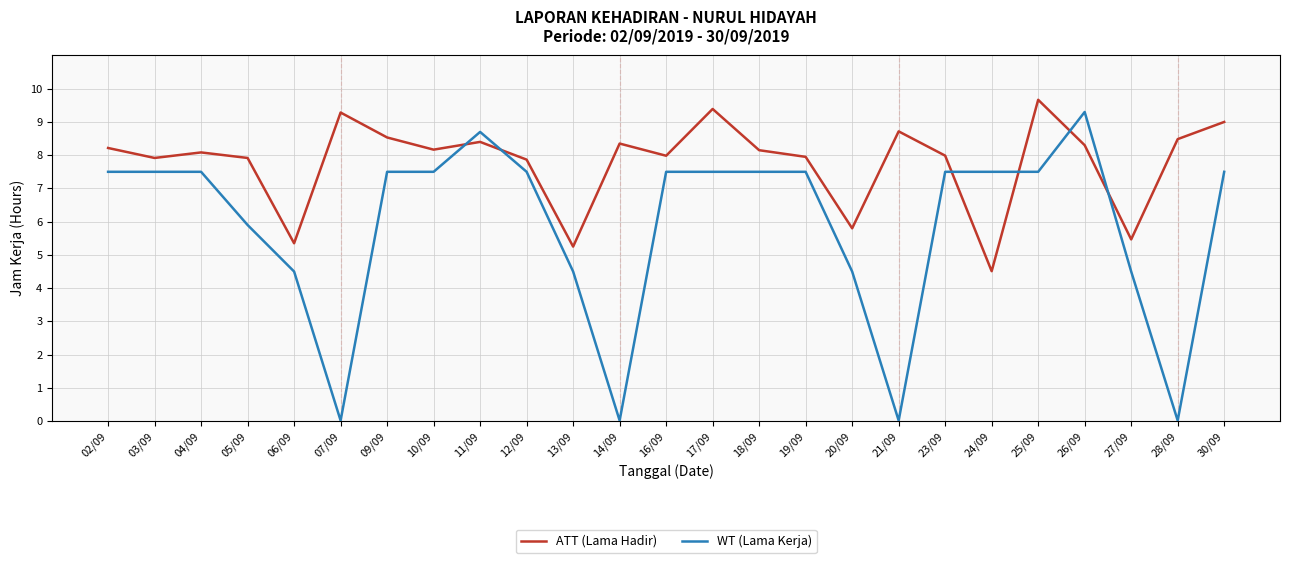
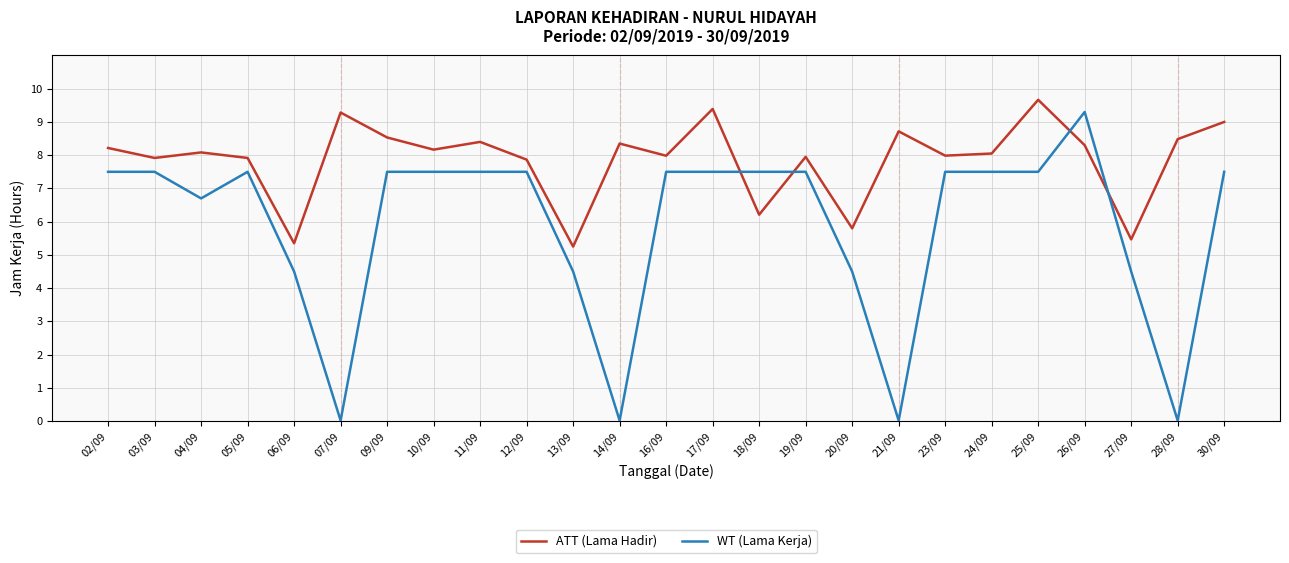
WT (Lama Kerja), 04/09: 7.5 -> 6.7
WT (Lama Kerja), 05/09: 5.9 -> 7.5
WT (Lama Kerja), 11/09: 8.7 -> 7.5
ATT (Lama Hadir), 18/09: 8.2 -> 6.2
ATT (Lama Hadir), 24/09: 4.5 -> 8.1
